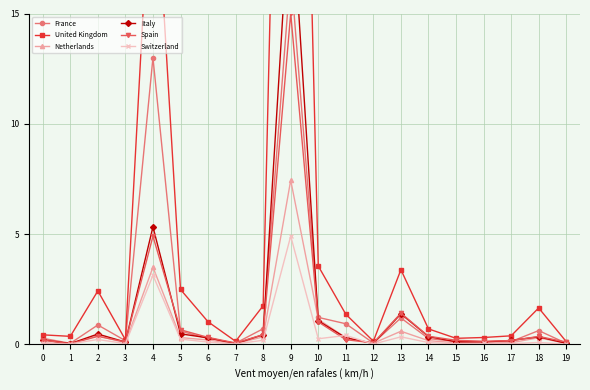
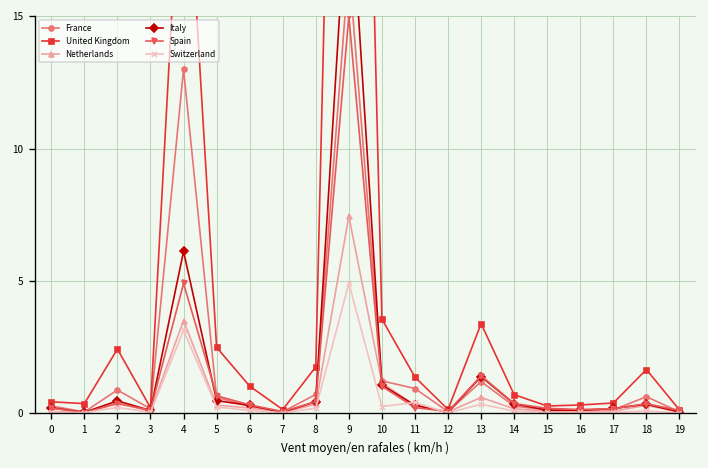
Italy, 4: 5.3 -> 6.1
